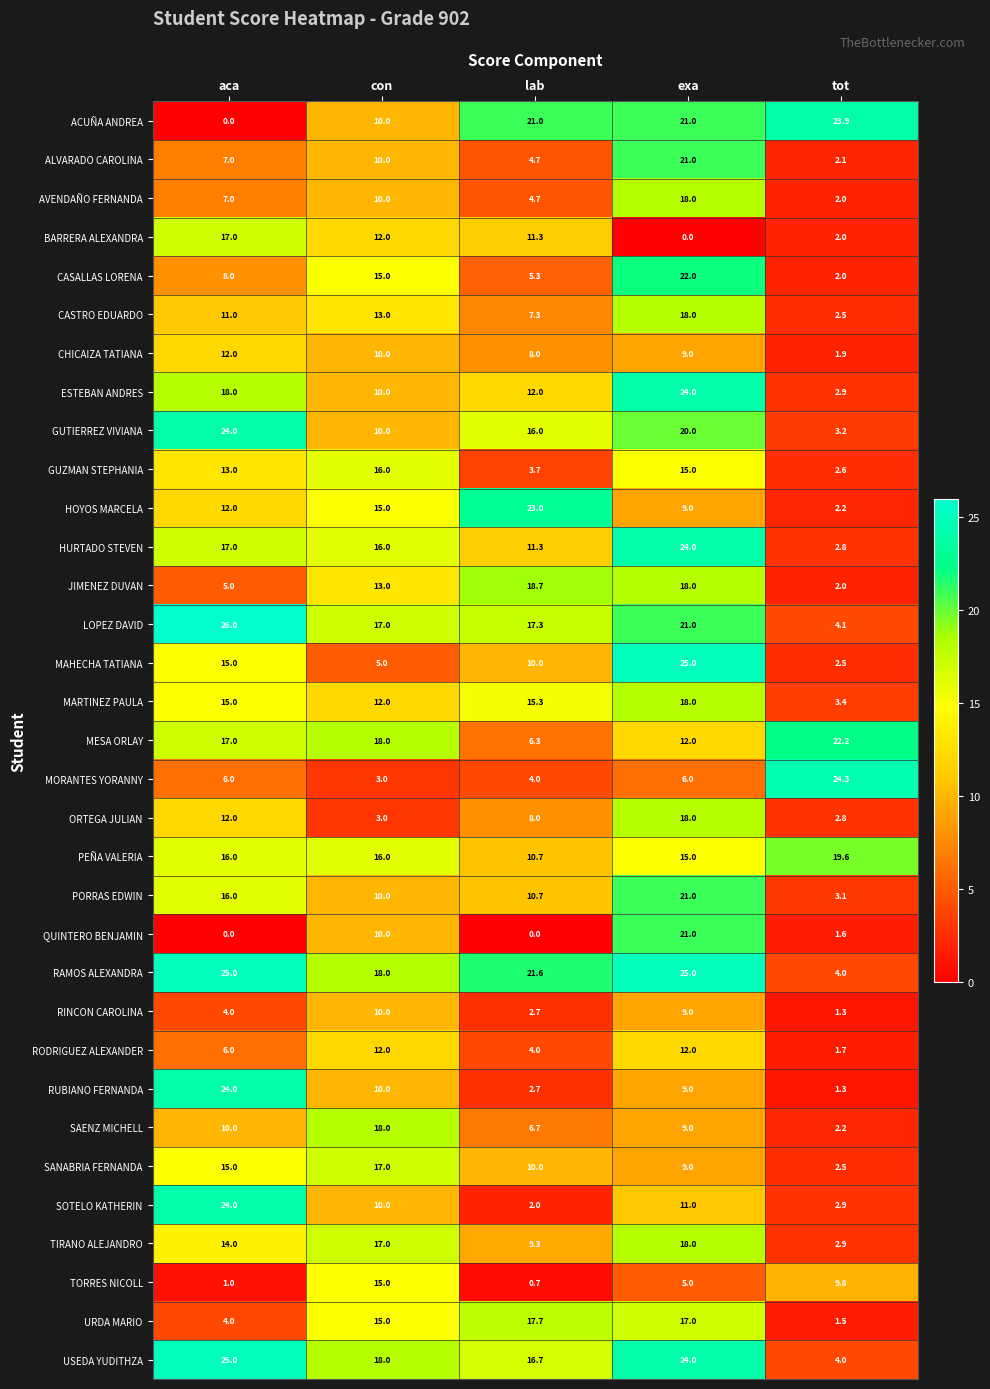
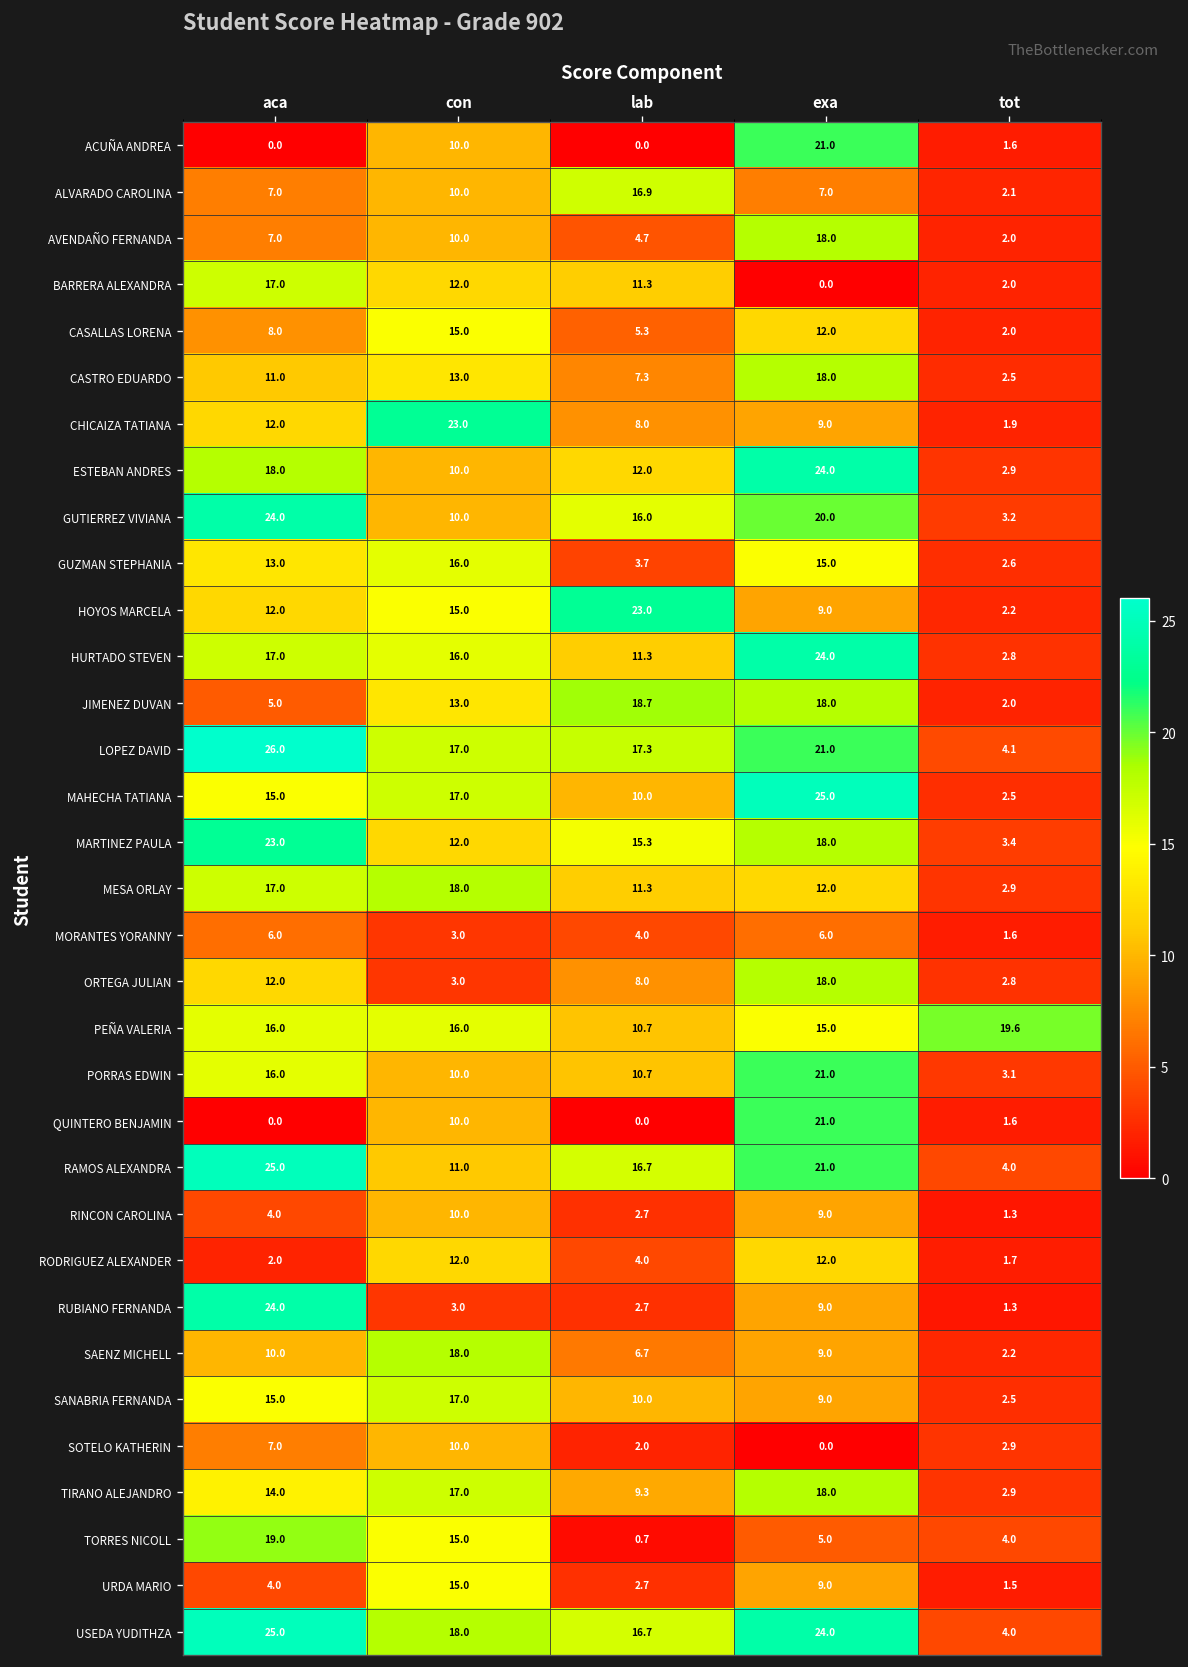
ACUÑA ANDREA, lab: 21.0 -> 0.0
ACUÑA ANDREA, tot: 23.9 -> 1.6
ALVARADO CAROLINA, lab: 4.7 -> 16.9
ALVARADO CAROLINA, exa: 21.0 -> 7.0
CASALLAS LORENA, exa: 22.0 -> 12.0
CHICAIZA TATIANA, con: 10.0 -> 23.0
MAHECHA TATIANA, con: 5.0 -> 17.0
MARTINEZ PAULA, aca: 15.0 -> 23.0
MESA ORLAY, lab: 6.3 -> 11.3
MESA ORLAY, tot: 22.2 -> 2.9
MORANTES YORANNY, tot: 24.3 -> 1.6
RAMOS ALEXANDRA, con: 18.0 -> 11.0
RAMOS ALEXANDRA, lab: 21.6 -> 16.7
RAMOS ALEXANDRA, exa: 25.0 -> 21.0
RODRIGUEZ ALEXANDER, aca: 6.0 -> 2.0
RUBIANO FERNANDA, con: 10.0 -> 3.0
SOTELO KATHERIN, aca: 24.0 -> 7.0
SOTELO KATHERIN, exa: 11.0 -> 0.0
TORRES NICOLL, aca: 1.0 -> 19.0
TORRES NICOLL, tot: 9.8 -> 4.0
URDA MARIO, lab: 17.7 -> 2.7
URDA MARIO, exa: 17.0 -> 9.0
